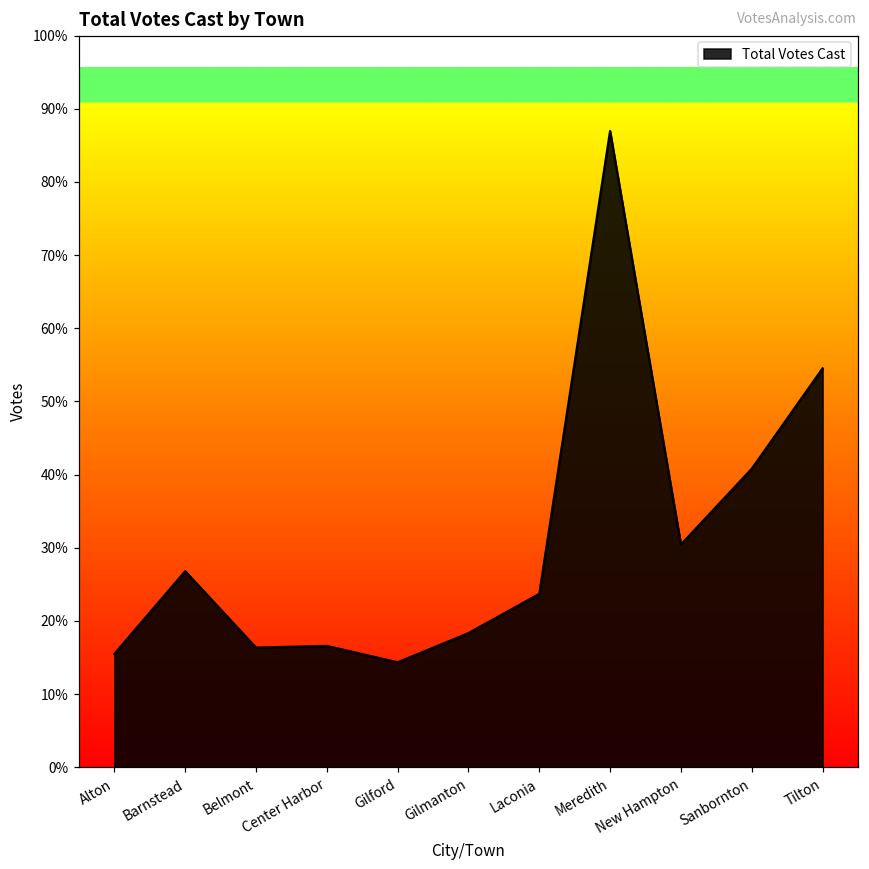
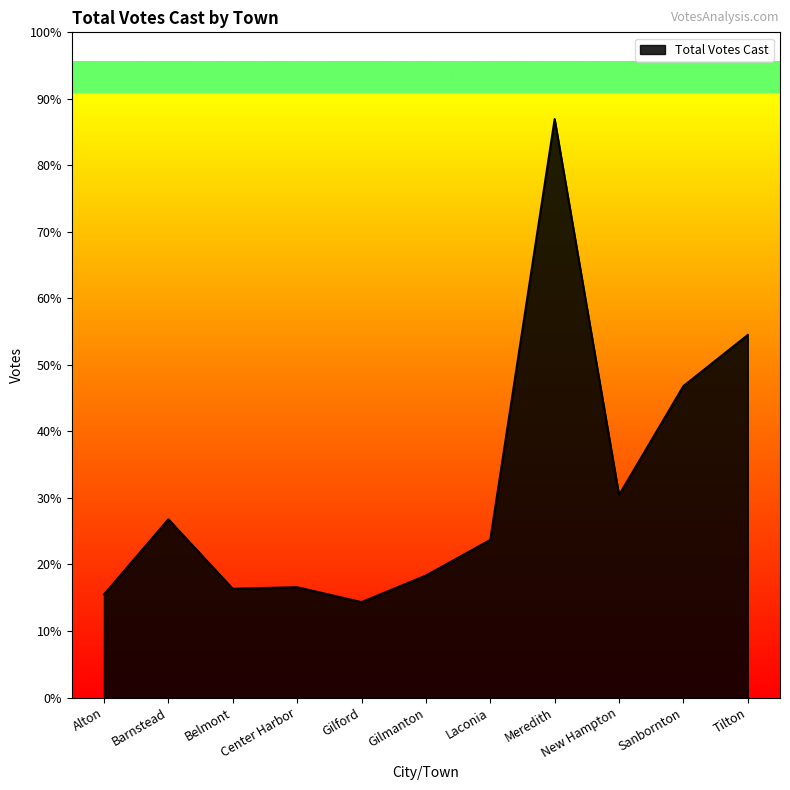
Sanbornton: 41% -> 47%
